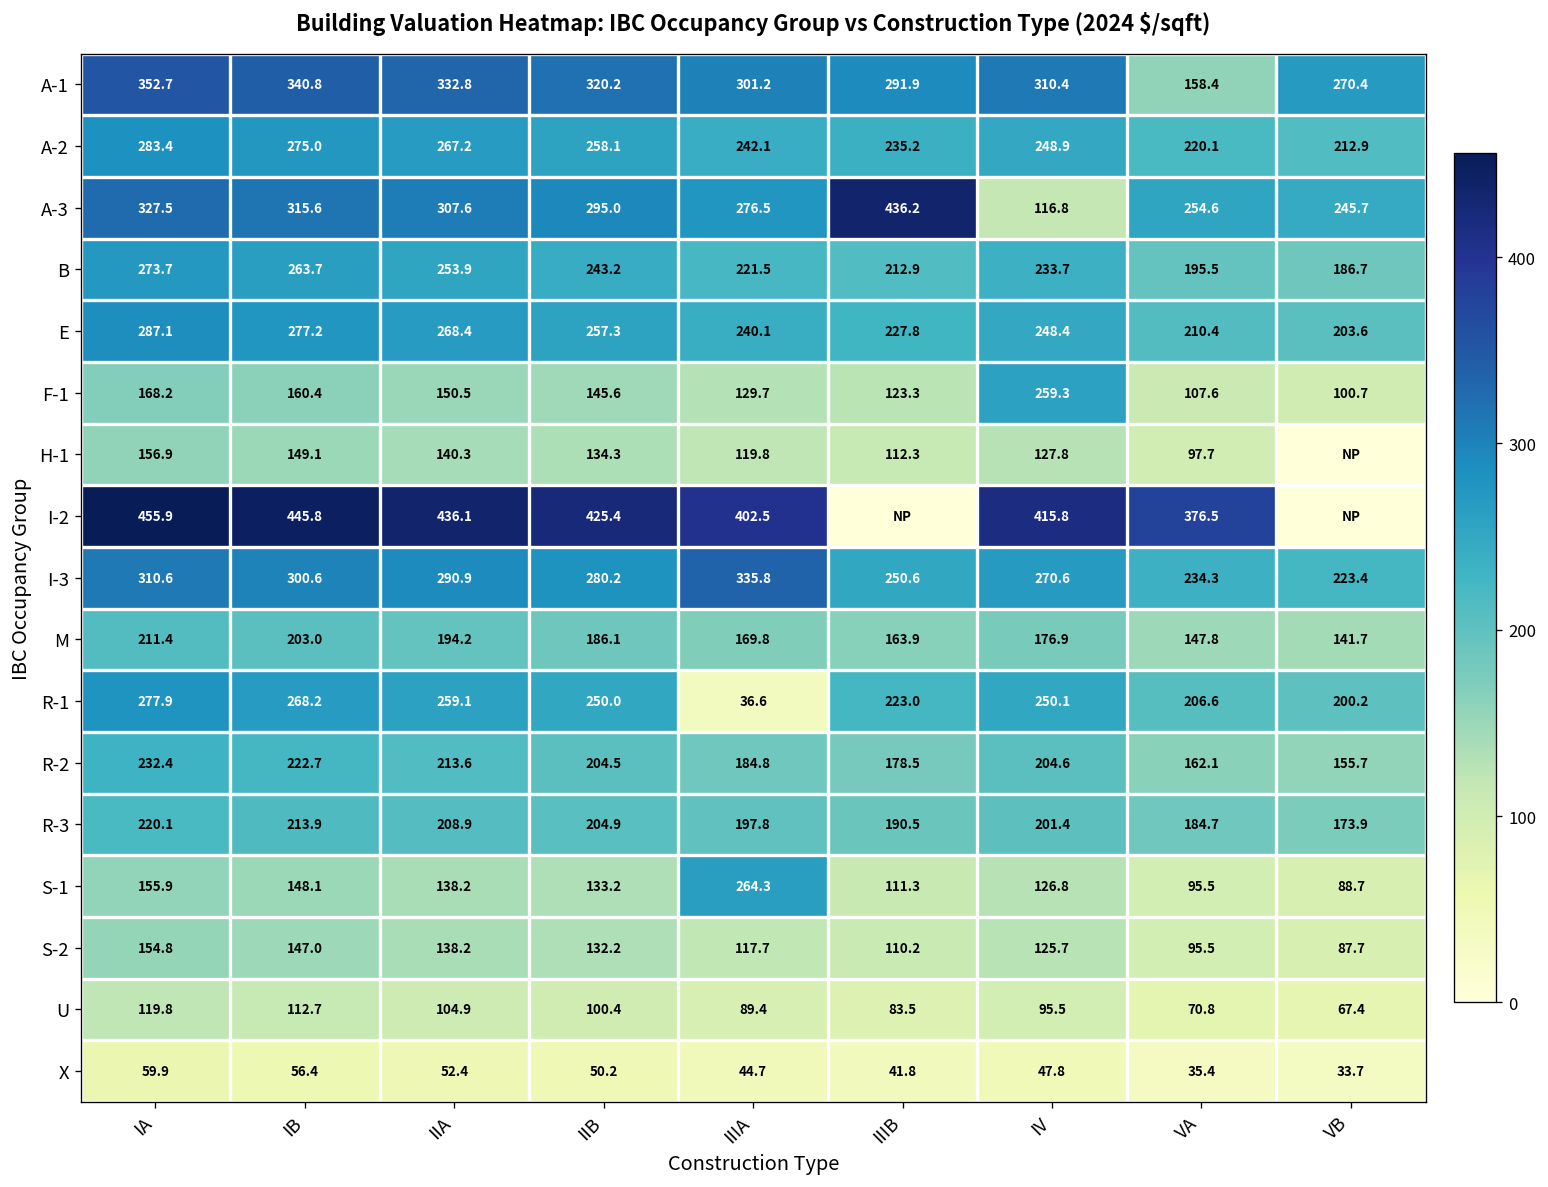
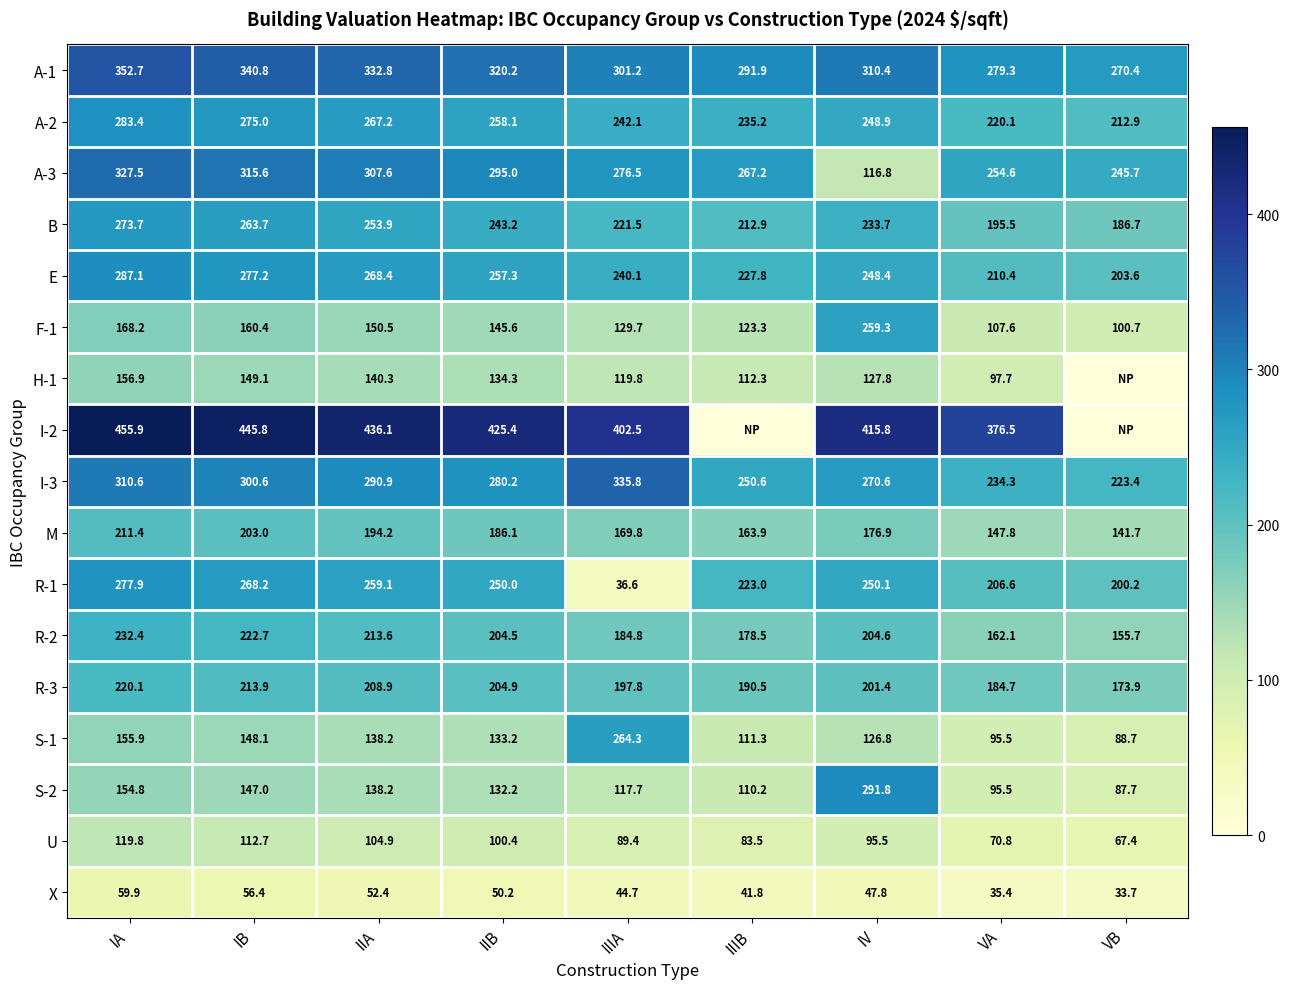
A-1, VA: 158.4 -> 279.3
A-3, IIIB: 436.2 -> 267.2
S-2, IV: 125.7 -> 291.8
